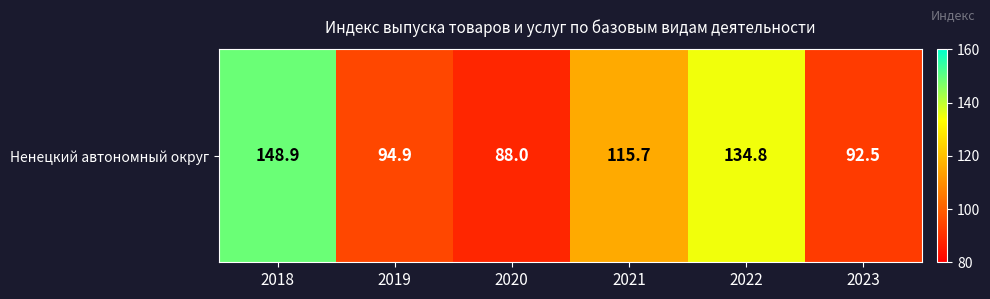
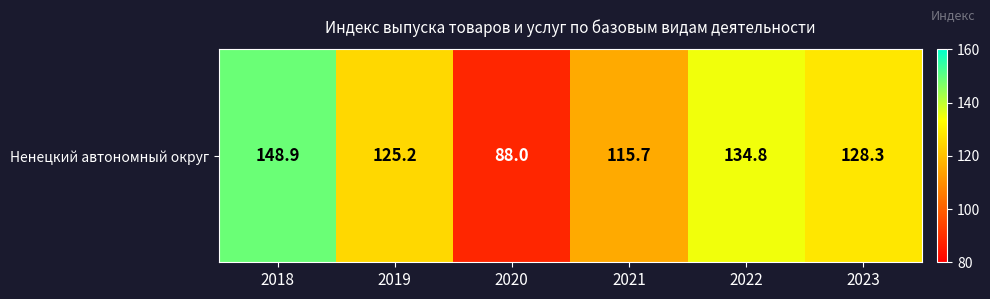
Ненецкий автономный округ, 2019: 94.9 -> 125.2
Ненецкий автономный округ, 2023: 92.5 -> 128.3
